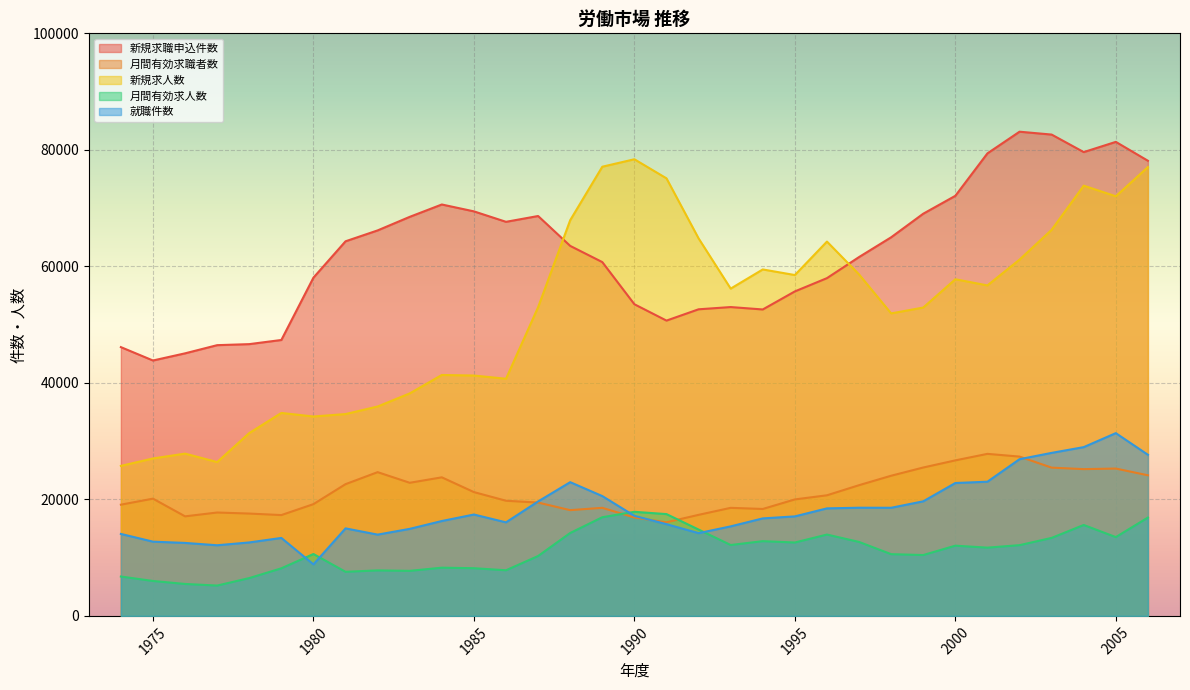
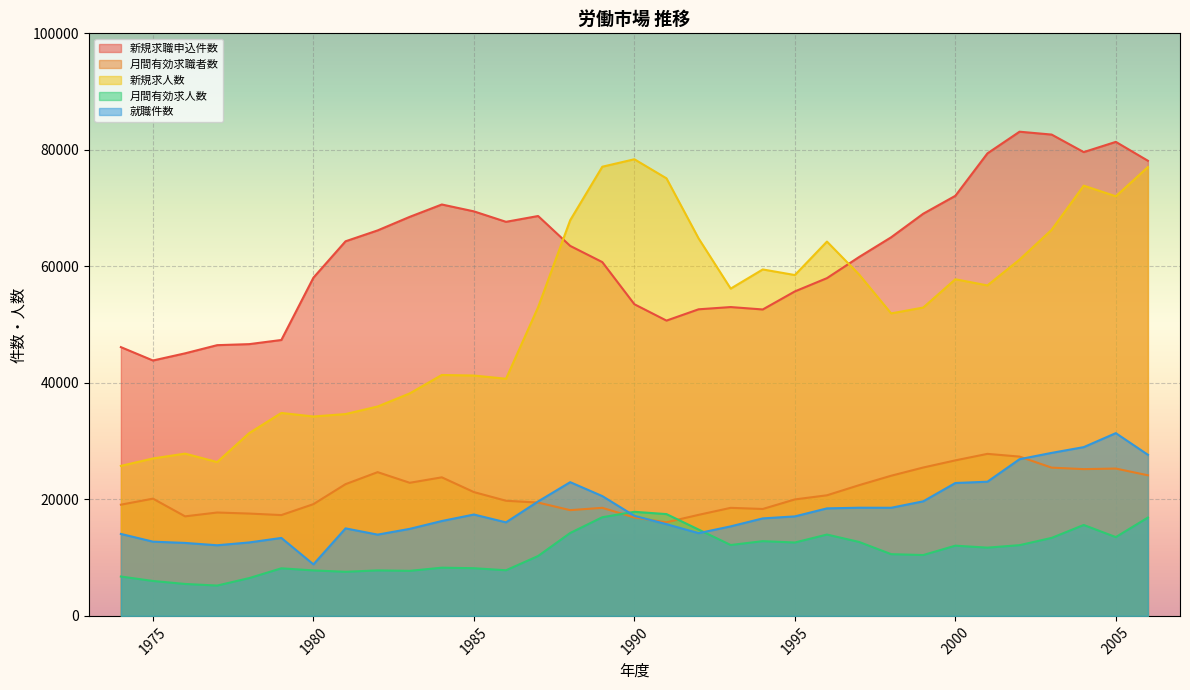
月間有効求人数, 1980: 11000 -> 8000
